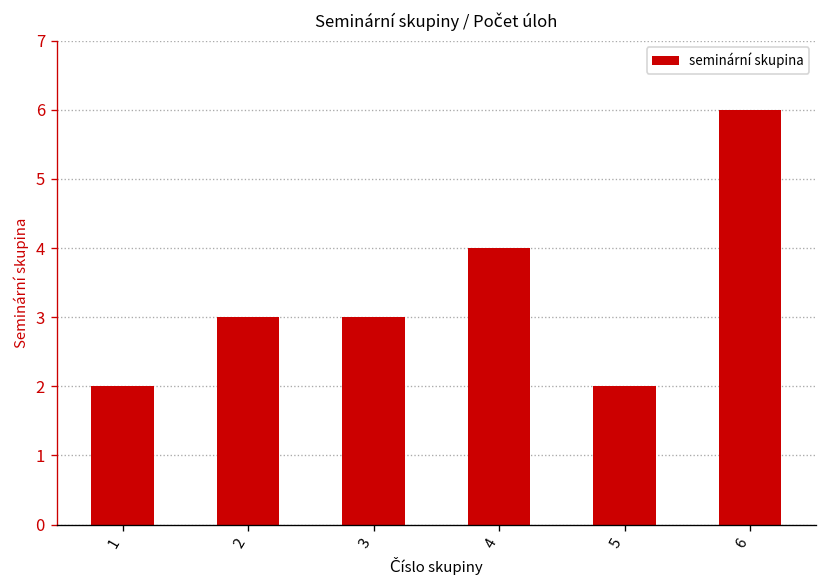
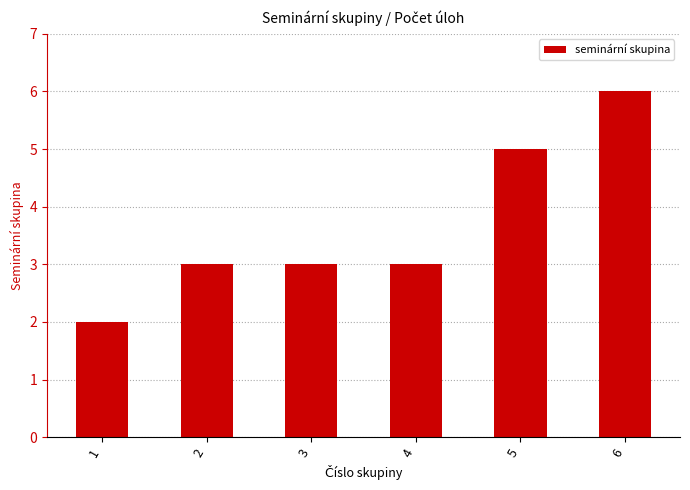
4: 4 -> 3
5: 2 -> 5
